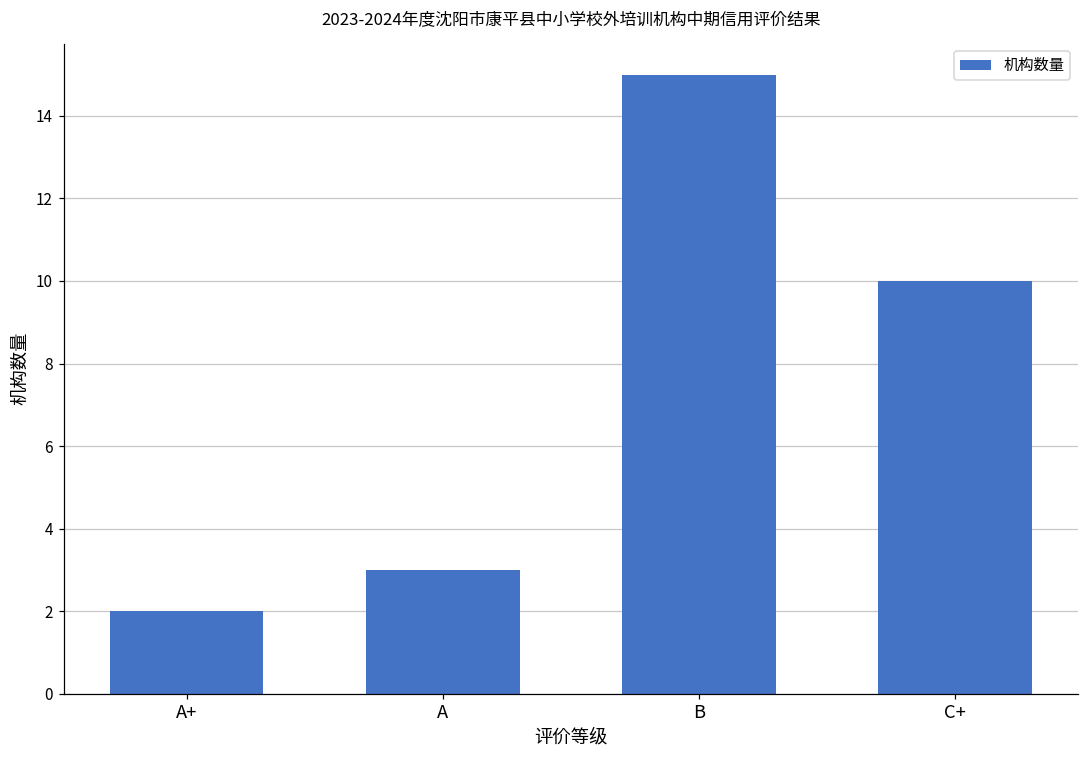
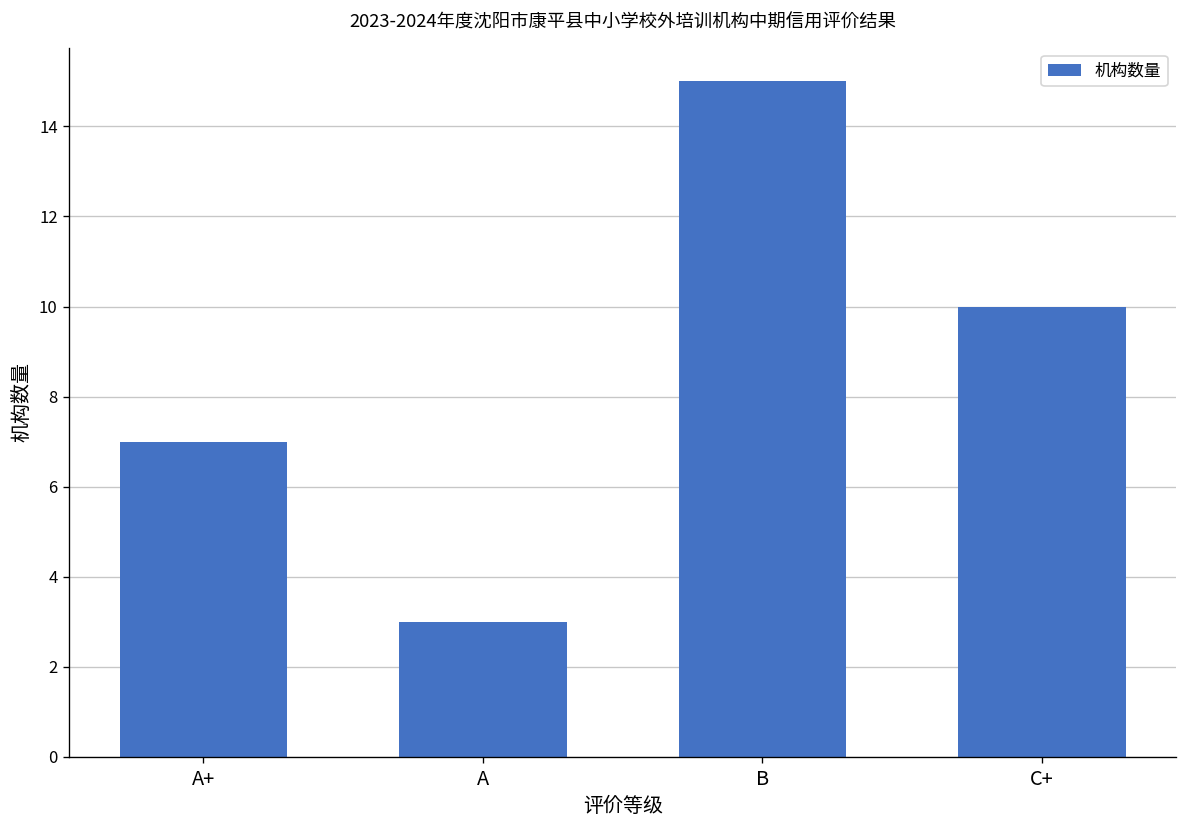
A+: 2 -> 7
